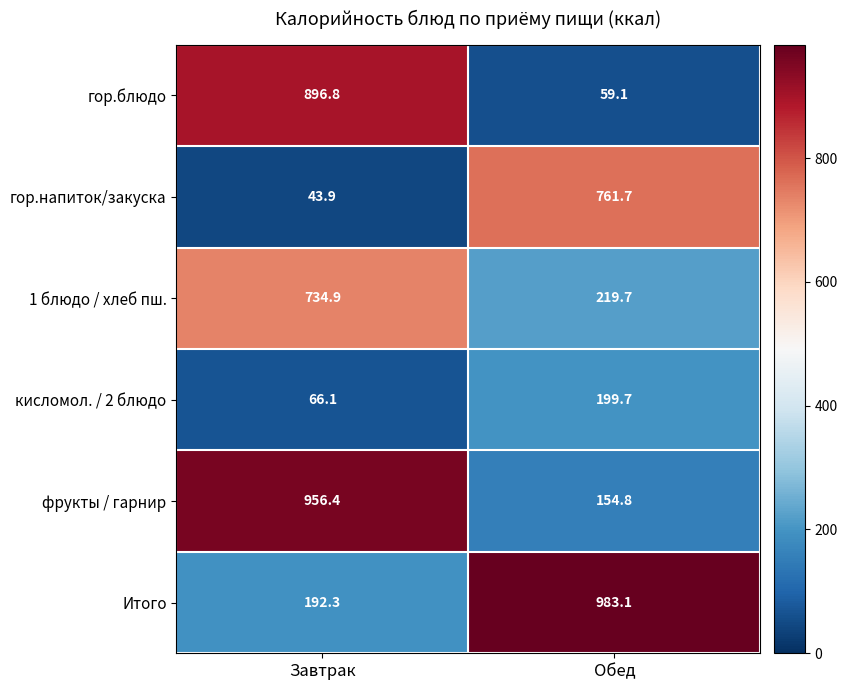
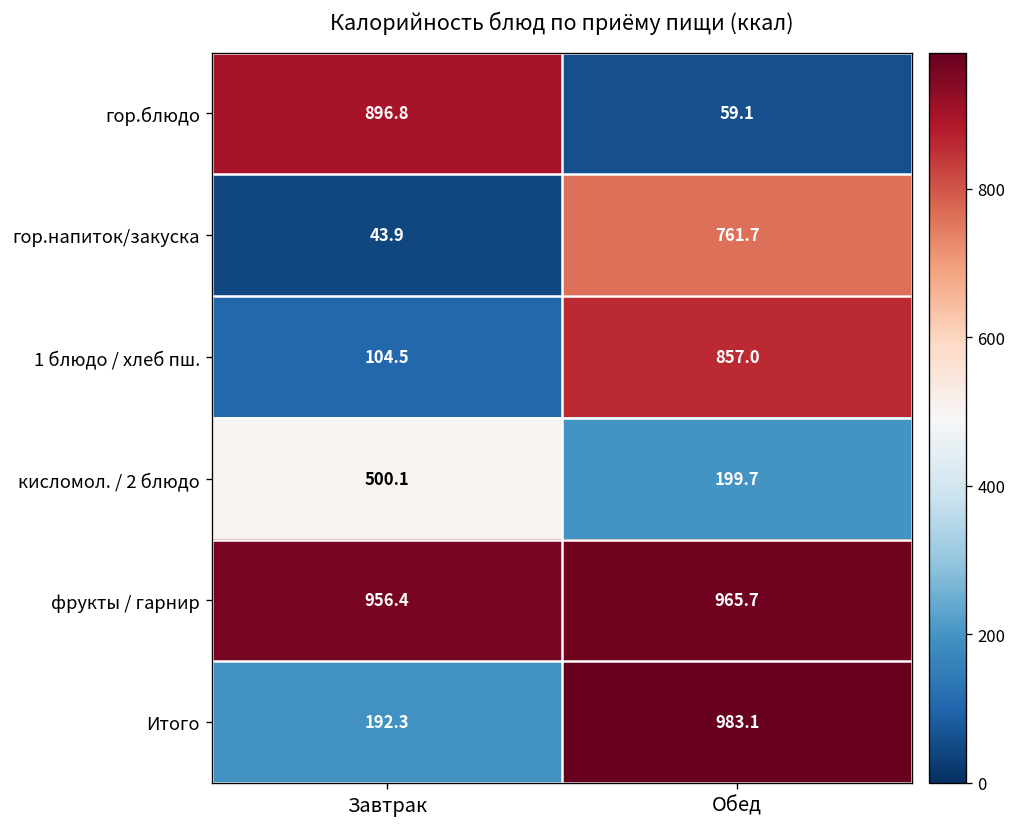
1 блюдо / хлеб пш., Завтрак: 734.9 -> 104.5
1 блюдо / хлеб пш., Обед: 219.7 -> 857.0
кисломол. / 2 блюдо, Завтрак: 66.1 -> 500.1
фрукты / гарнир, Обед: 154.8 -> 965.7
